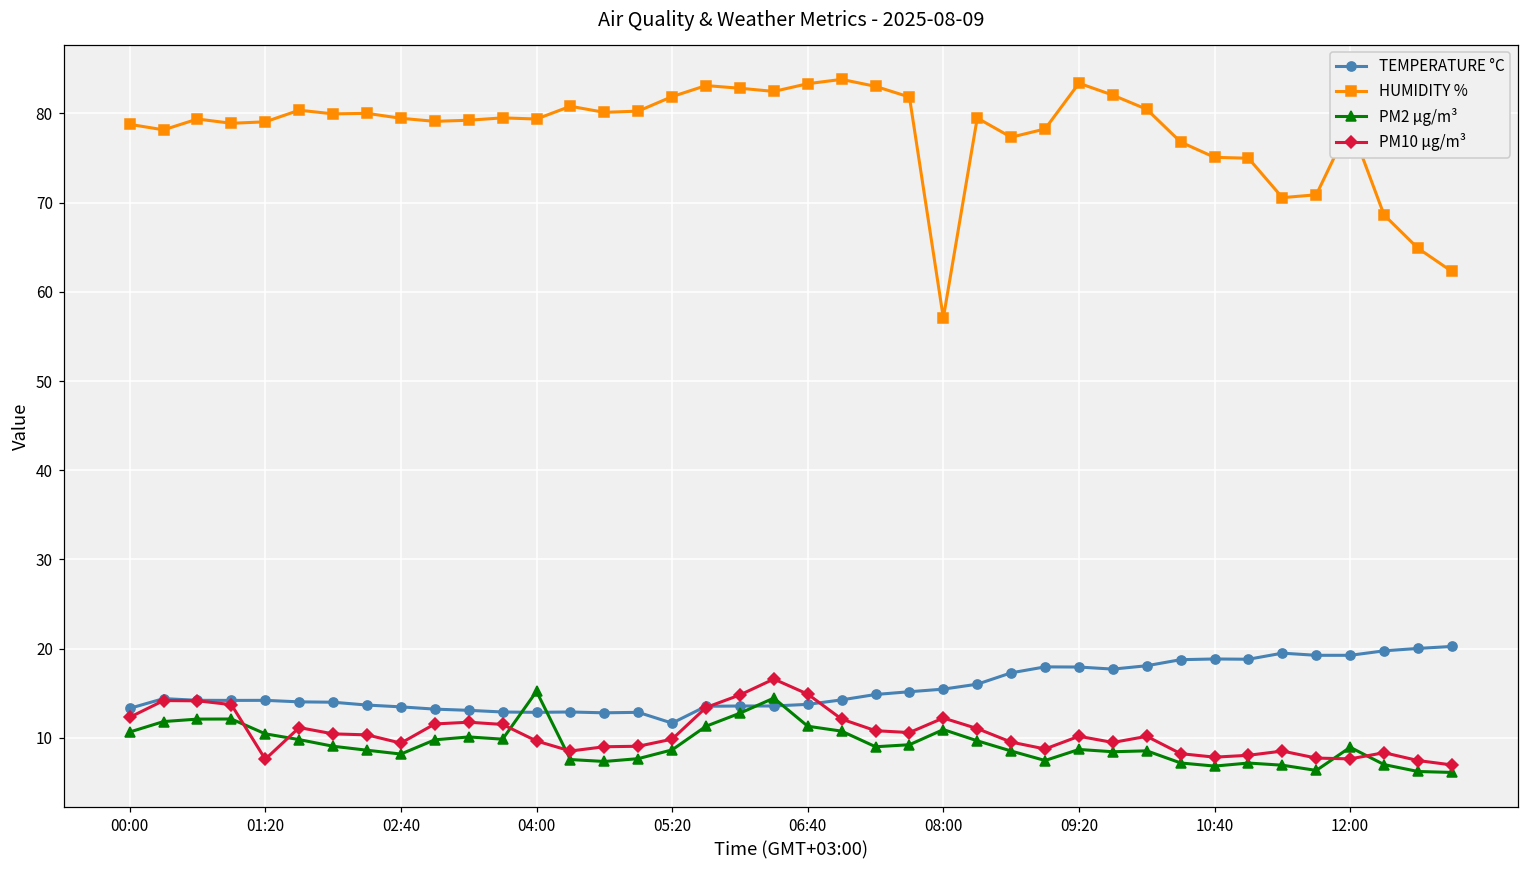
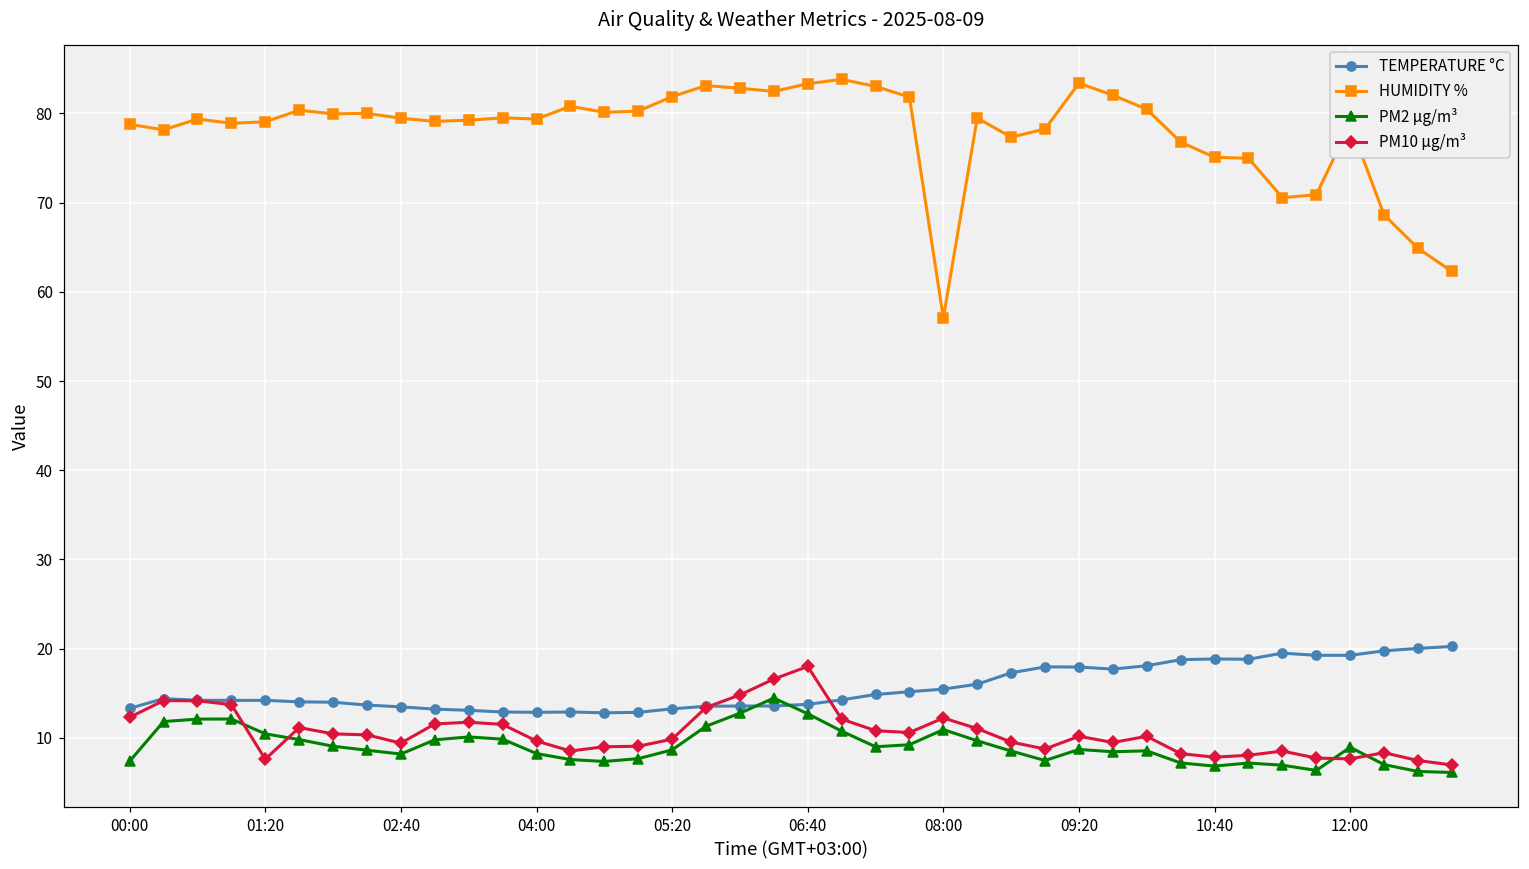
PM2 µg/m³, 00:00: 11 -> 7
PM2 µg/m³, 04:00: 15 -> 8
TEMPERATURE °C, 05:20: 12 -> 13
PM2 µg/m³, 06:40: 11 -> 13
PM10 µg/m³, 06:40: 15 -> 18
